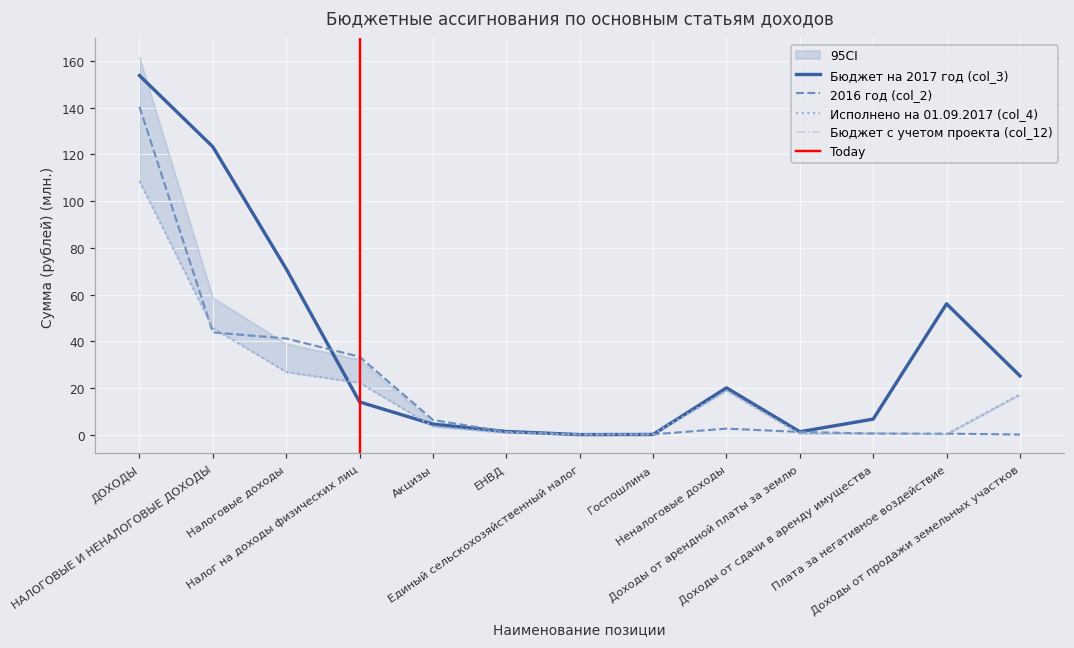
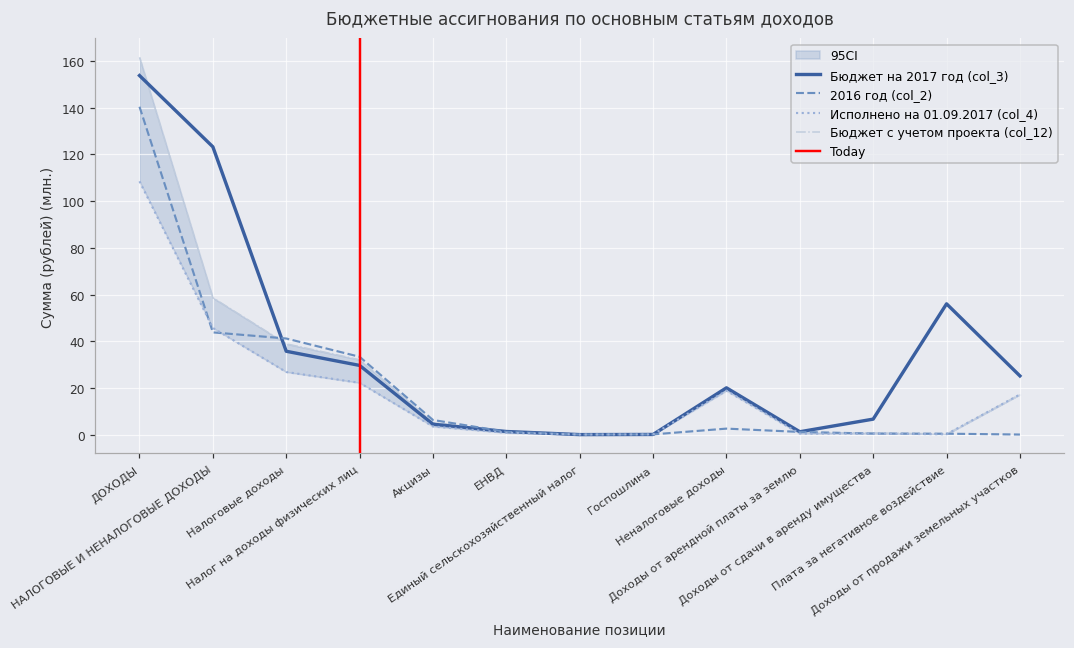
Бюджет на 2017 год (col_3), Налоговые доходы: 71 -> 36
Бюджет на 2017 год (col_3), Налог на доходы физических лиц: 14 -> 30
